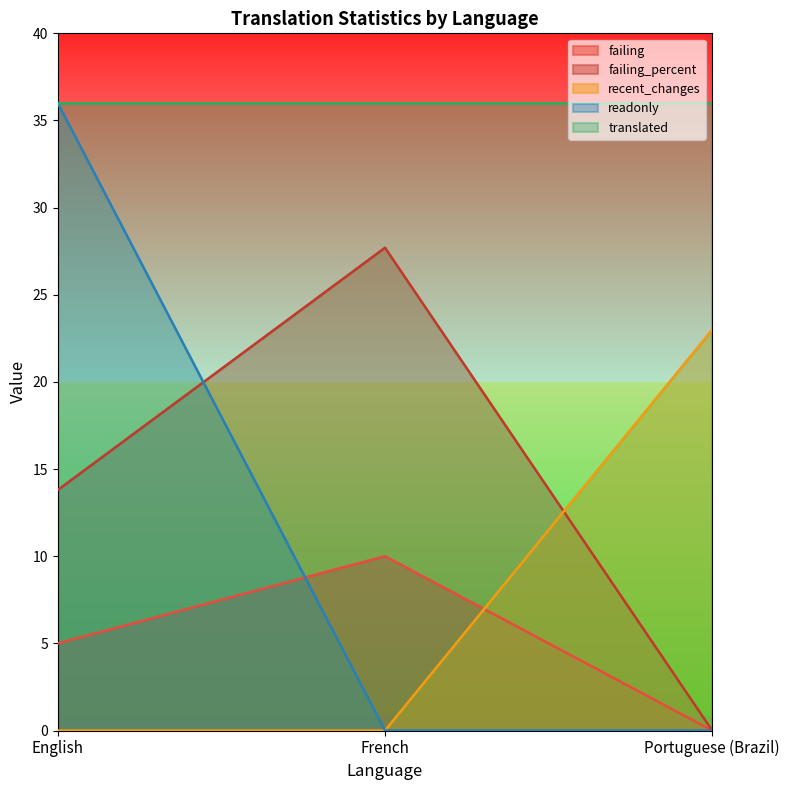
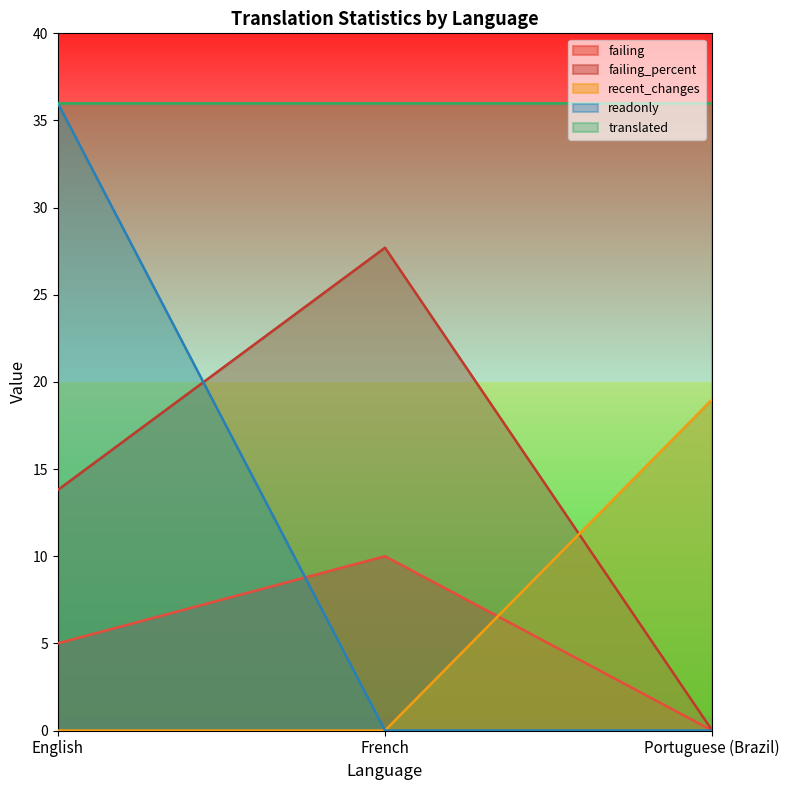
recent_changes, Portuguese (Brazil): 23 -> 19
